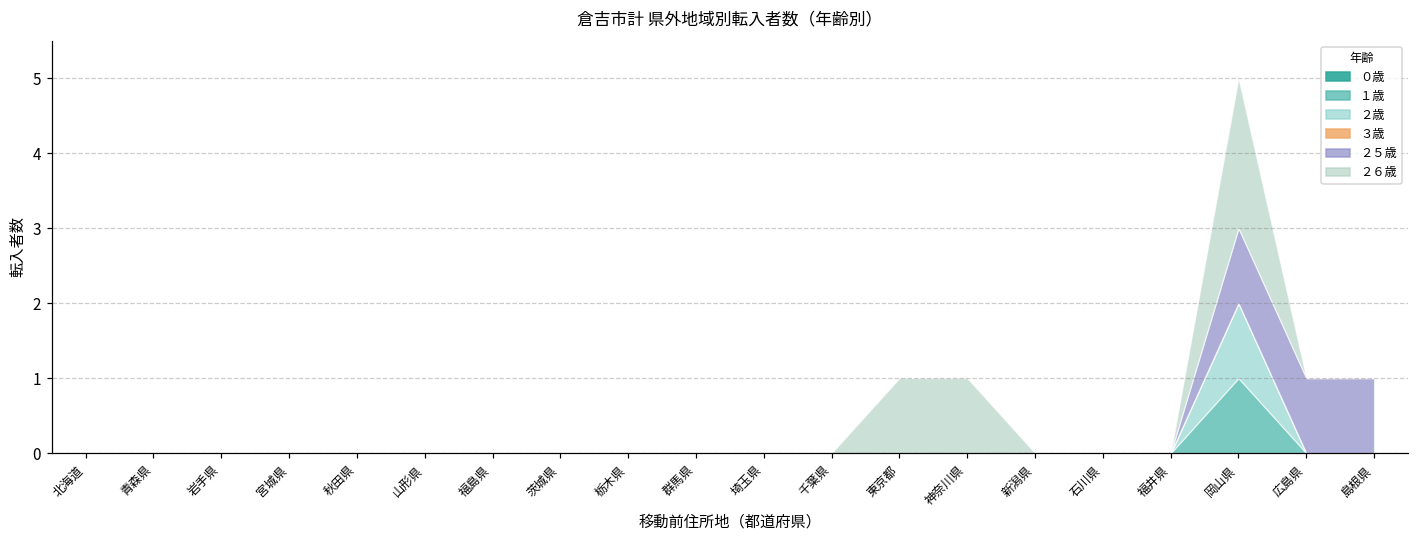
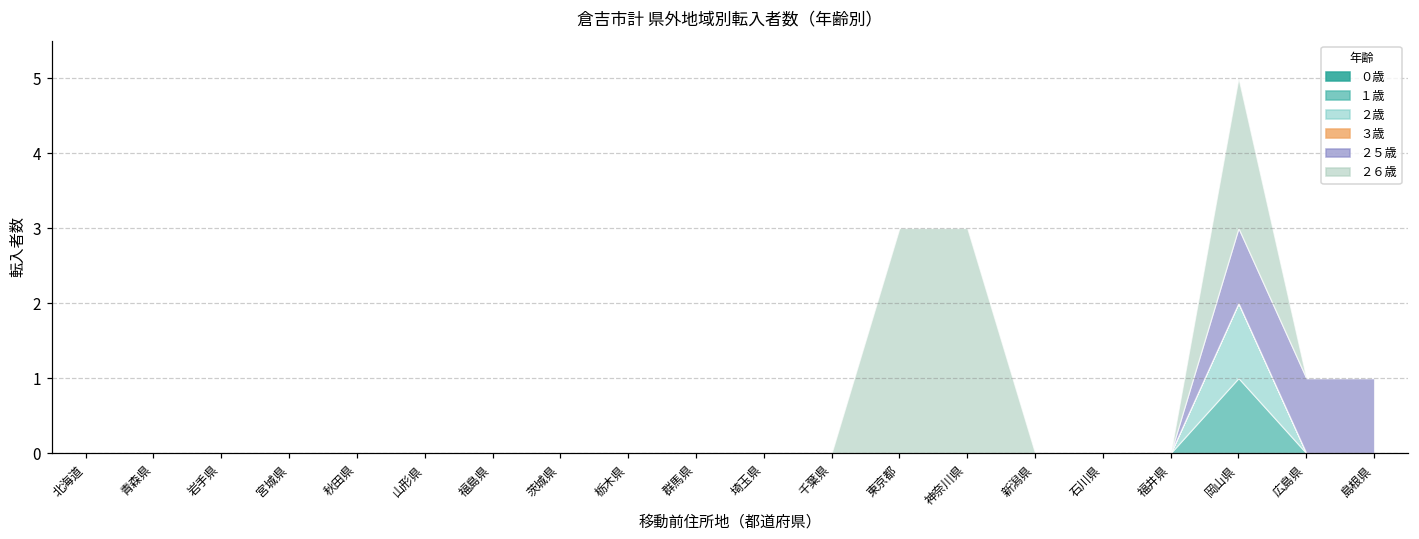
２６歳, 東京都: 1 -> 3
２６歳, 神奈川県: 1 -> 3
